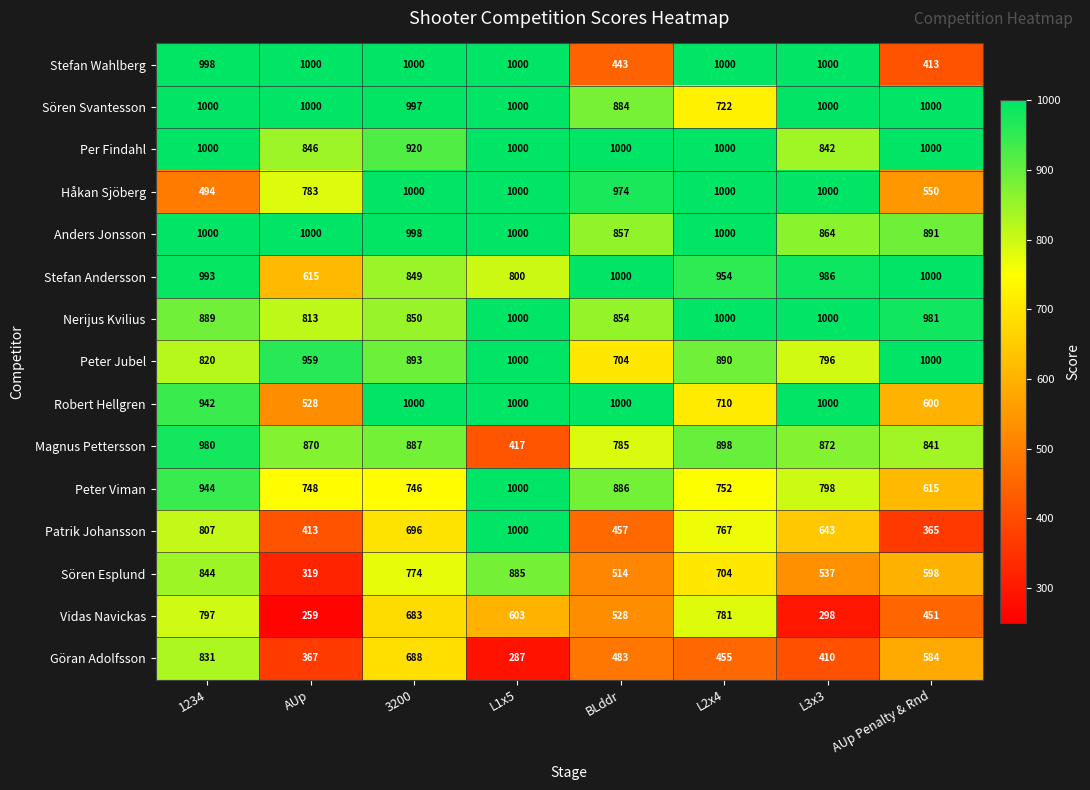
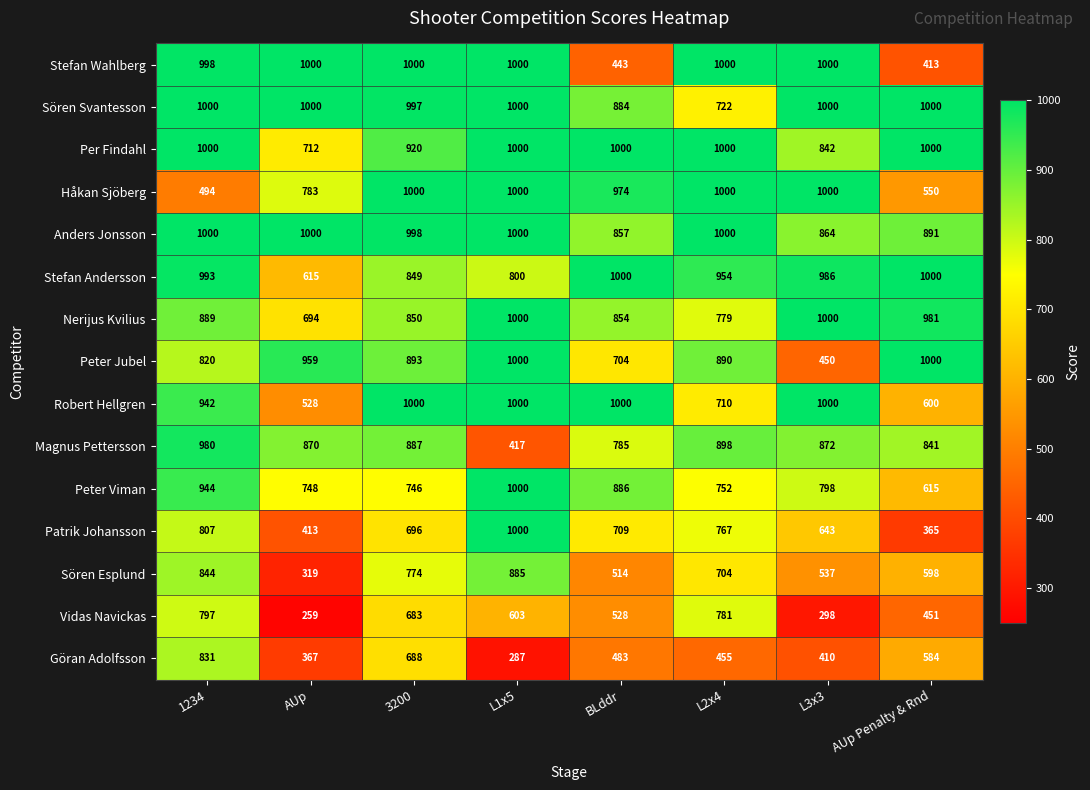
Per Findahl, AUp: 846 -> 712
Nerijus Kvilius, AUp: 813 -> 694
Nerijus Kvilius, L2x4: 1000 -> 779
Peter Jubel, L3x3: 796 -> 450
Patrik Johansson, BLddr: 457 -> 709
